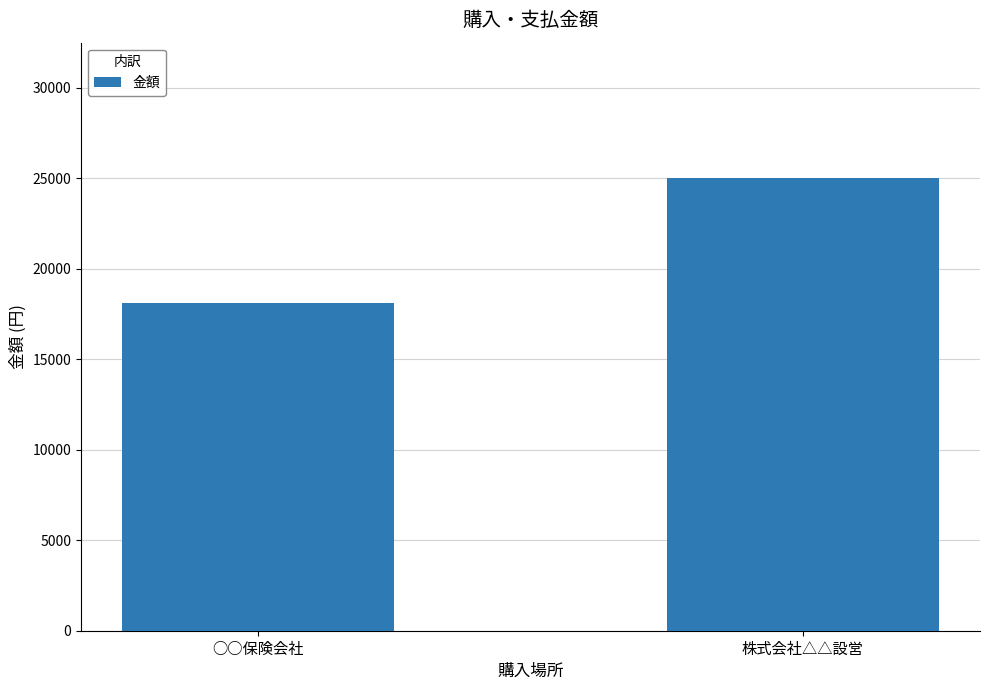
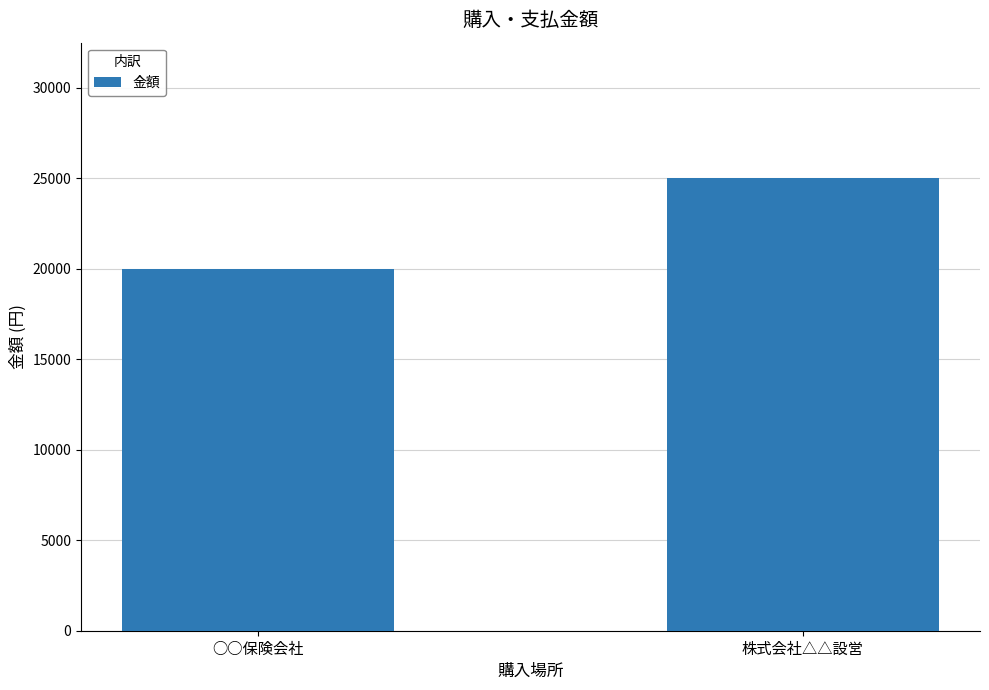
○○保険会社: 18100 -> 20000
